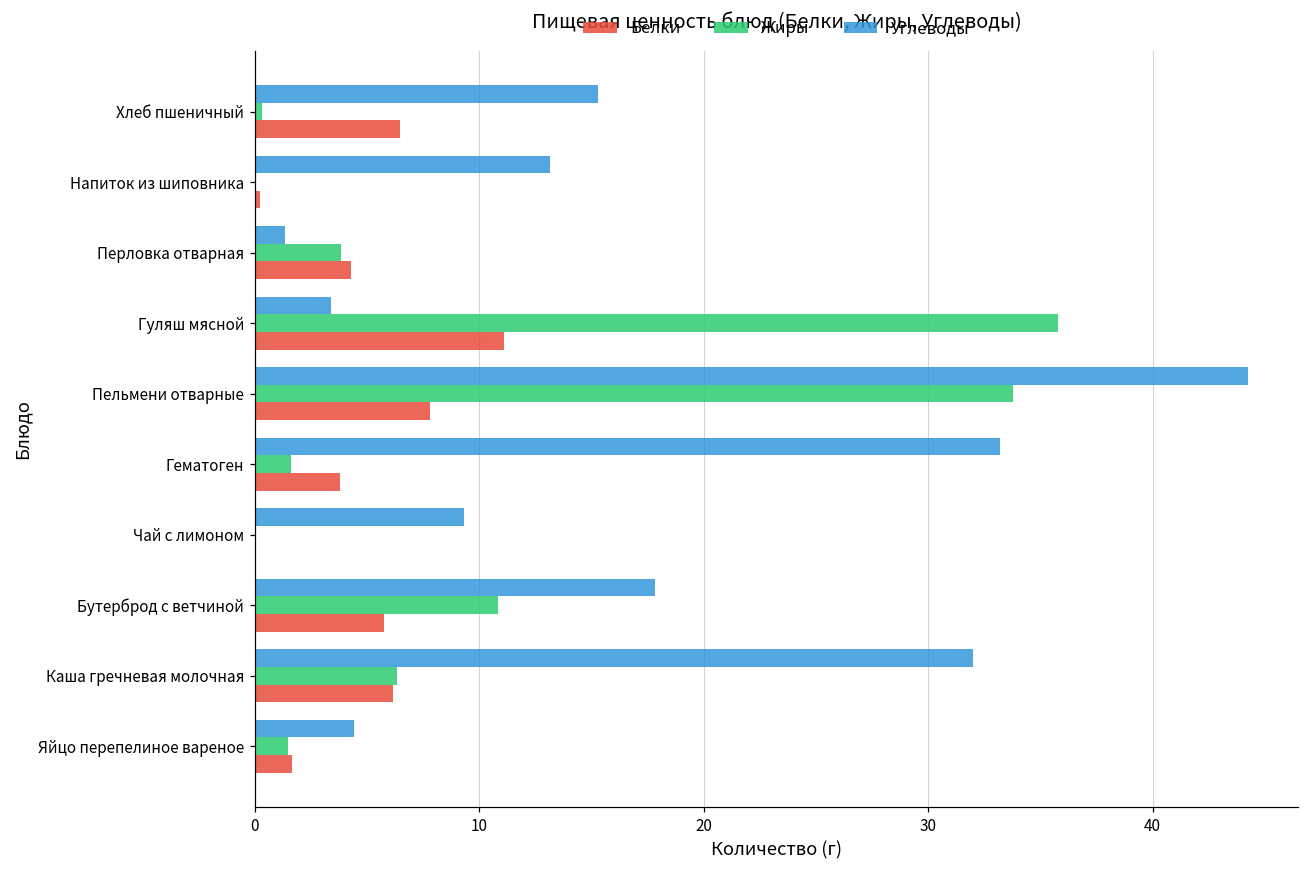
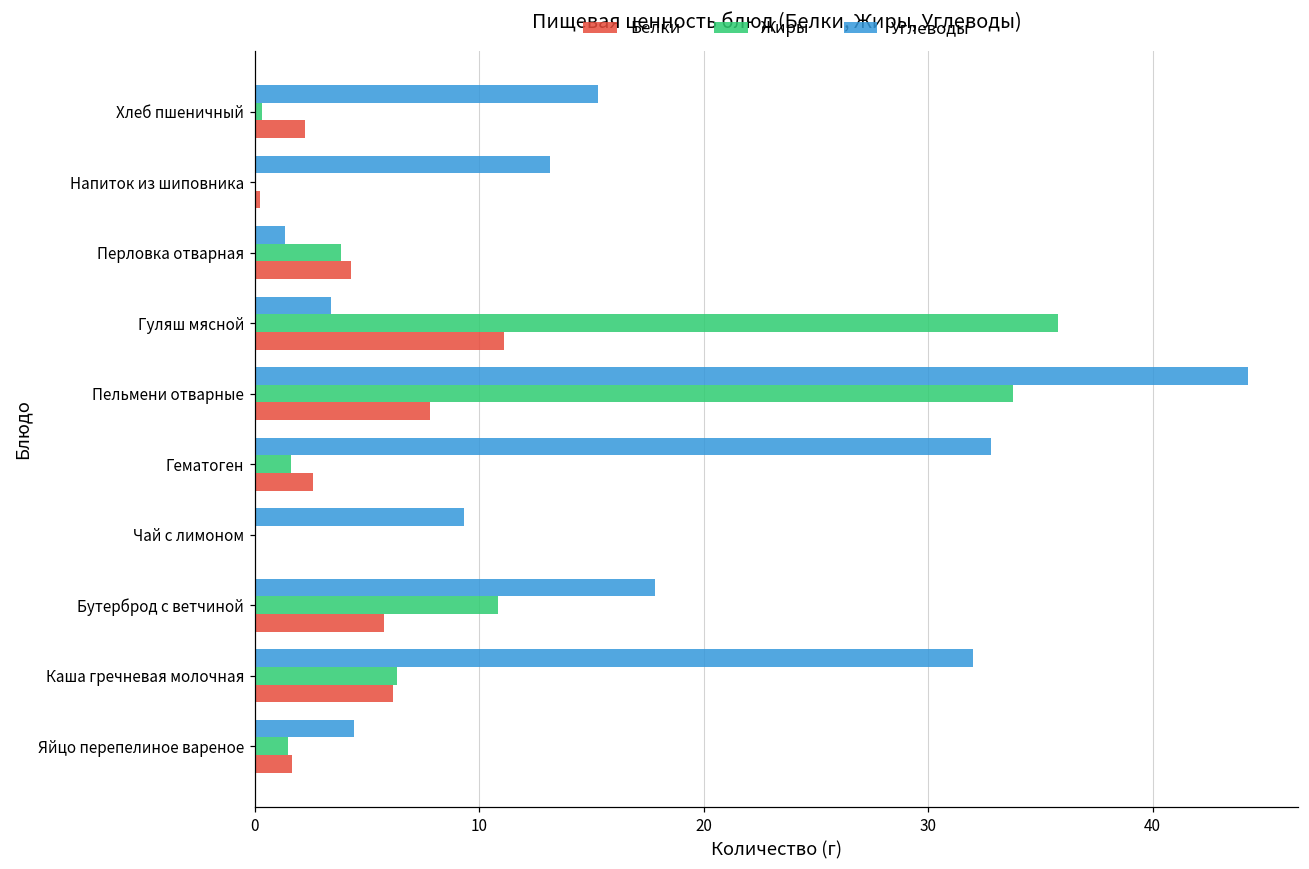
Белки, Хлеб пшеничный: 6.5 -> 2.3
Углеводы, Гематоген: 33.2 -> 32.8
Белки, Гематоген: 3.8 -> 2.6
